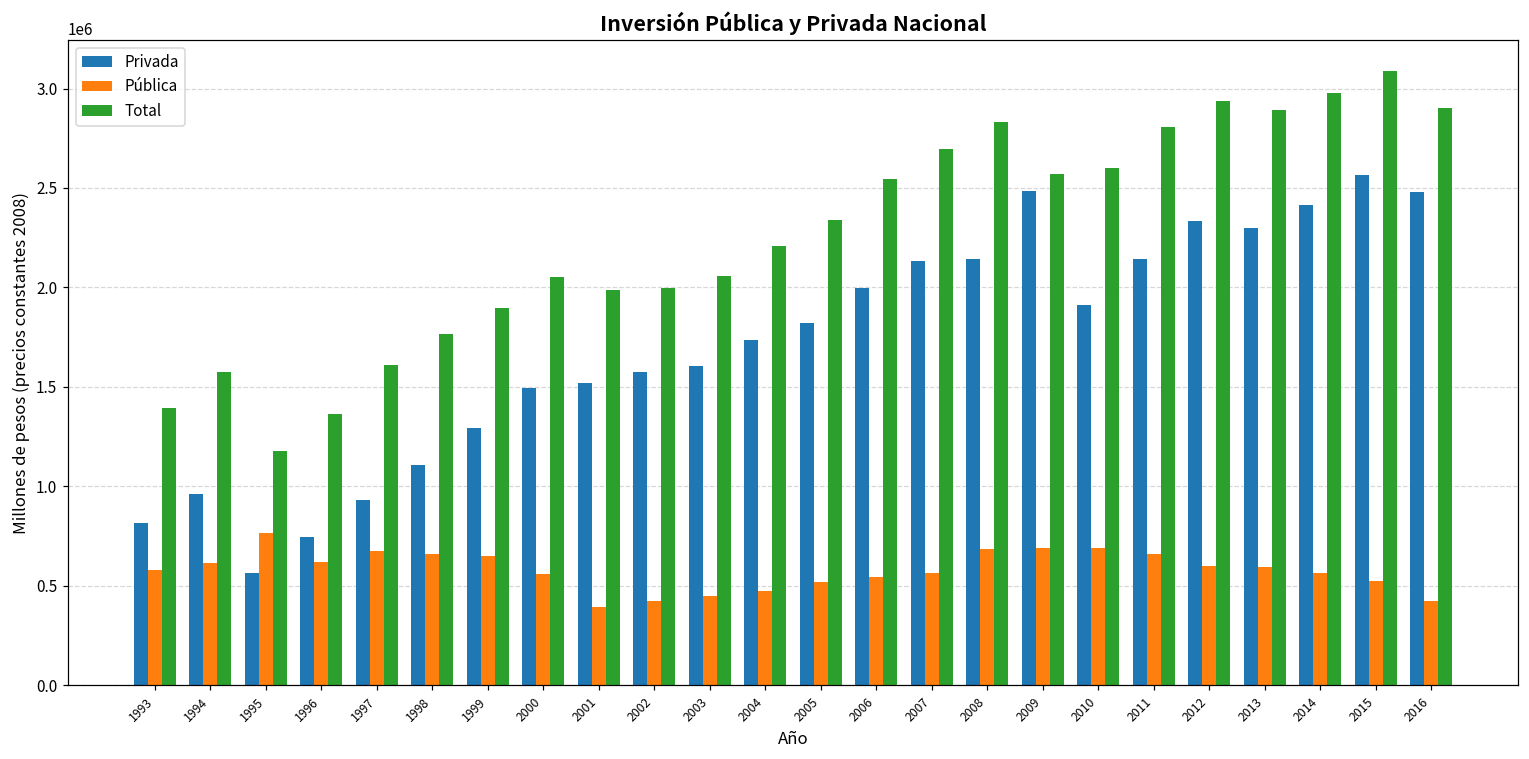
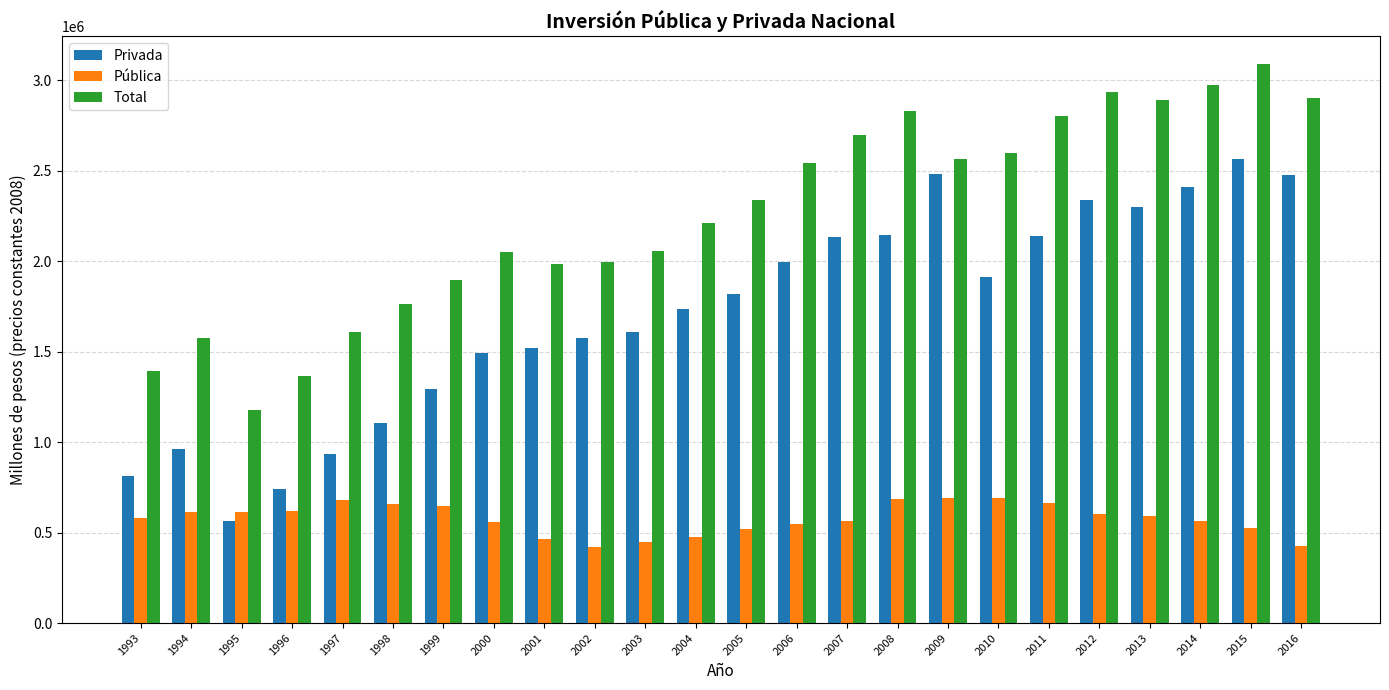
Pública, 1995: 760000 -> 610000
Pública, 2001: 400000 -> 470000
